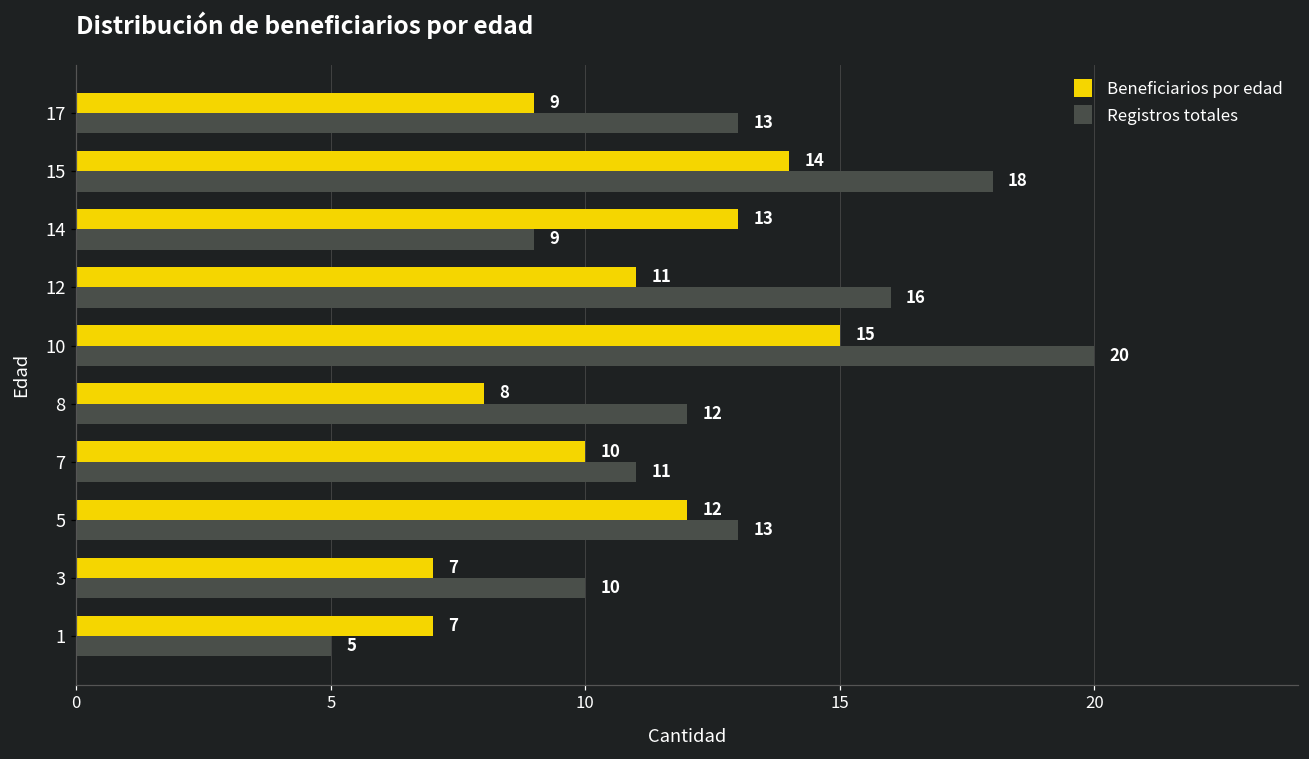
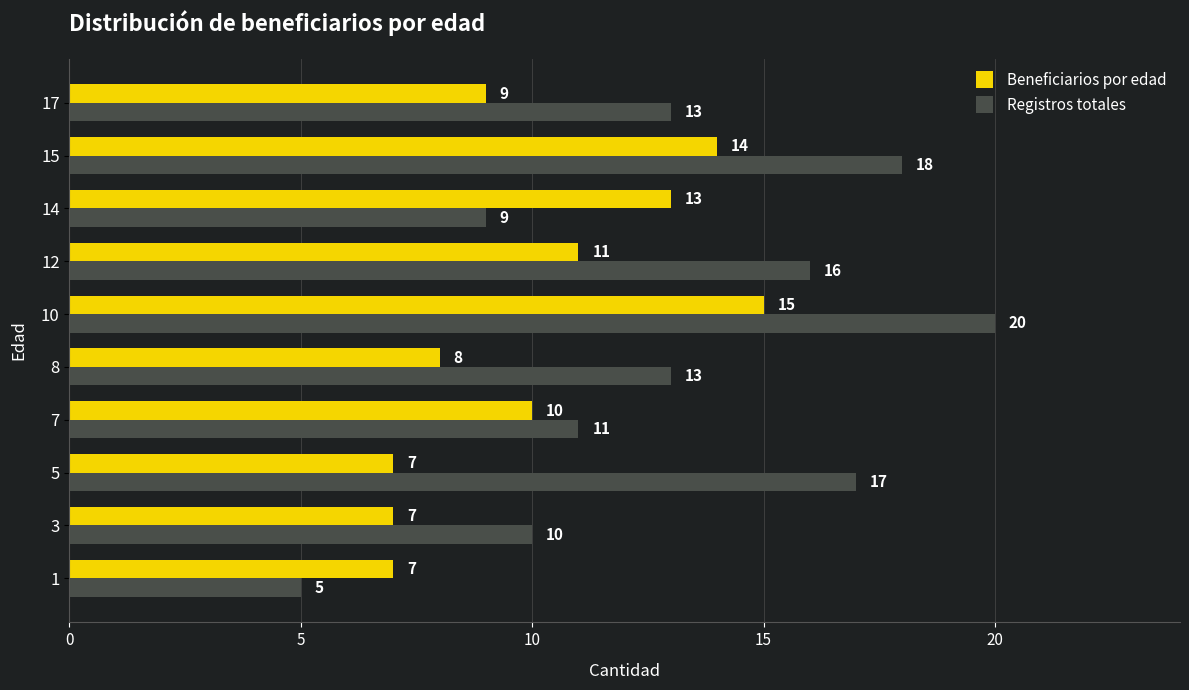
Registros totales, 8: 12 -> 13
Beneficiarios por edad, 5: 12 -> 7
Registros totales, 5: 13 -> 17
